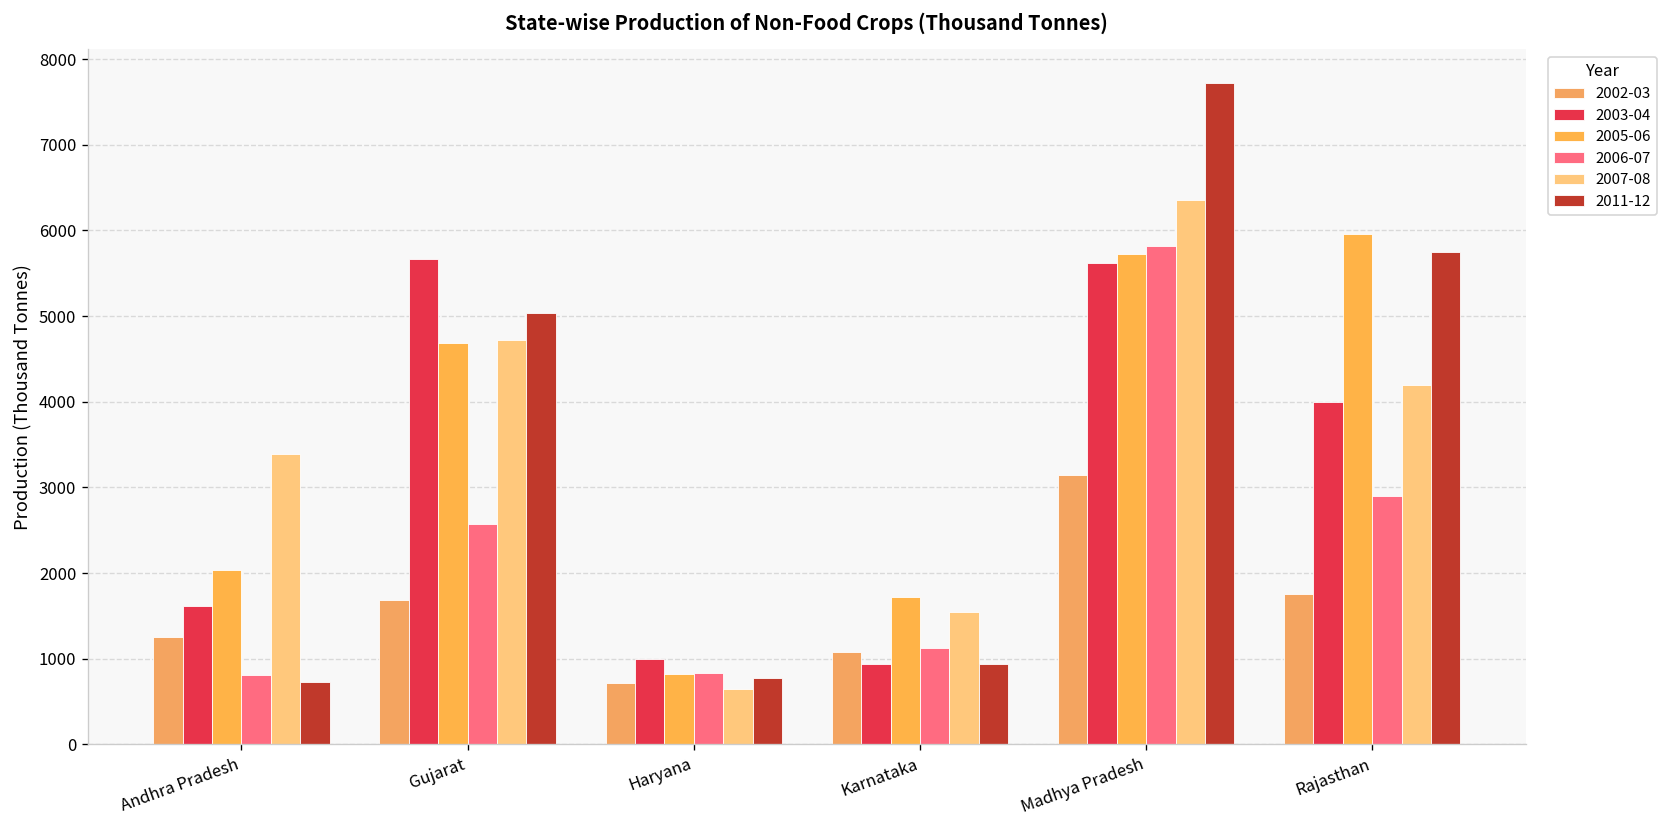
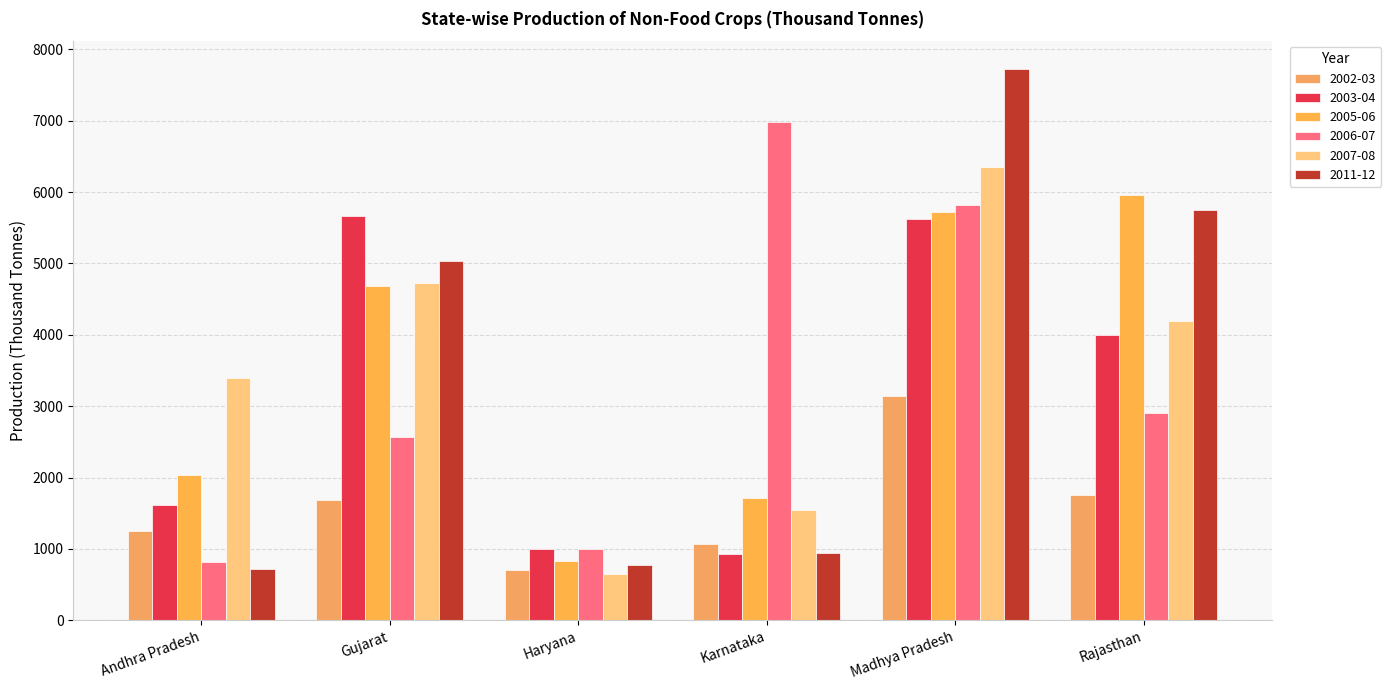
2006-07, Haryana: 800 -> 1000
2006-07, Karnataka: 1100 -> 7000
